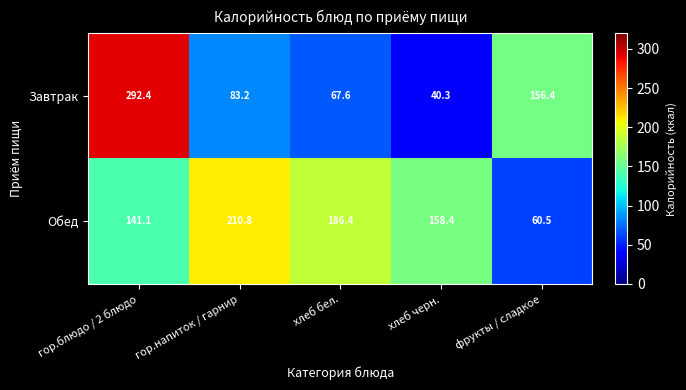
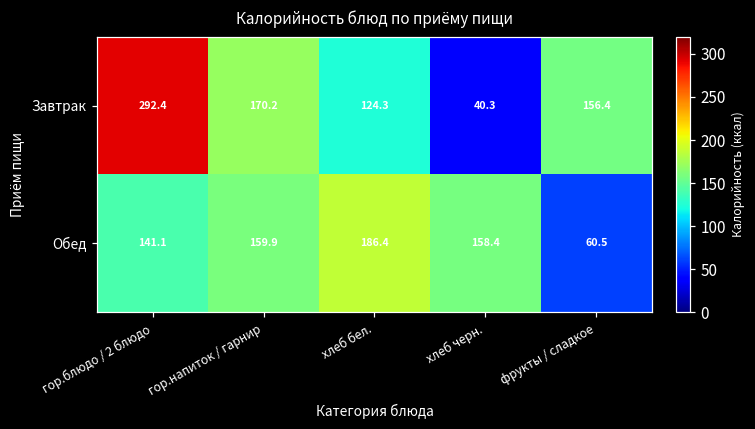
Завтрак, гор.напиток / гарнир: 83.2 -> 170.2
Завтрак, хлеб бел.: 67.6 -> 124.3
Обед, гор.напиток / гарнир: 210.8 -> 159.9
